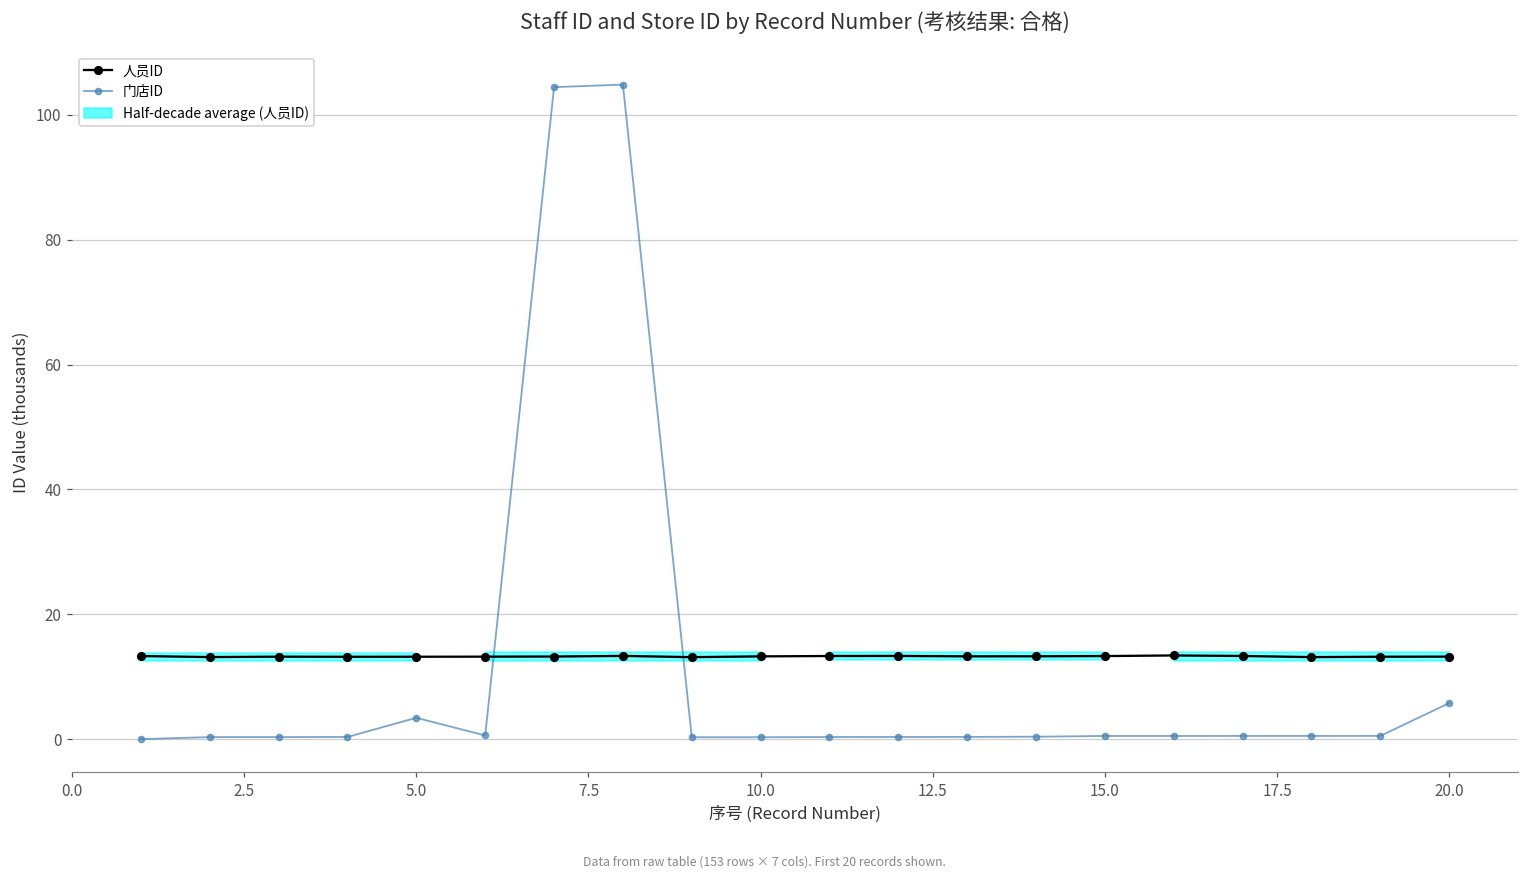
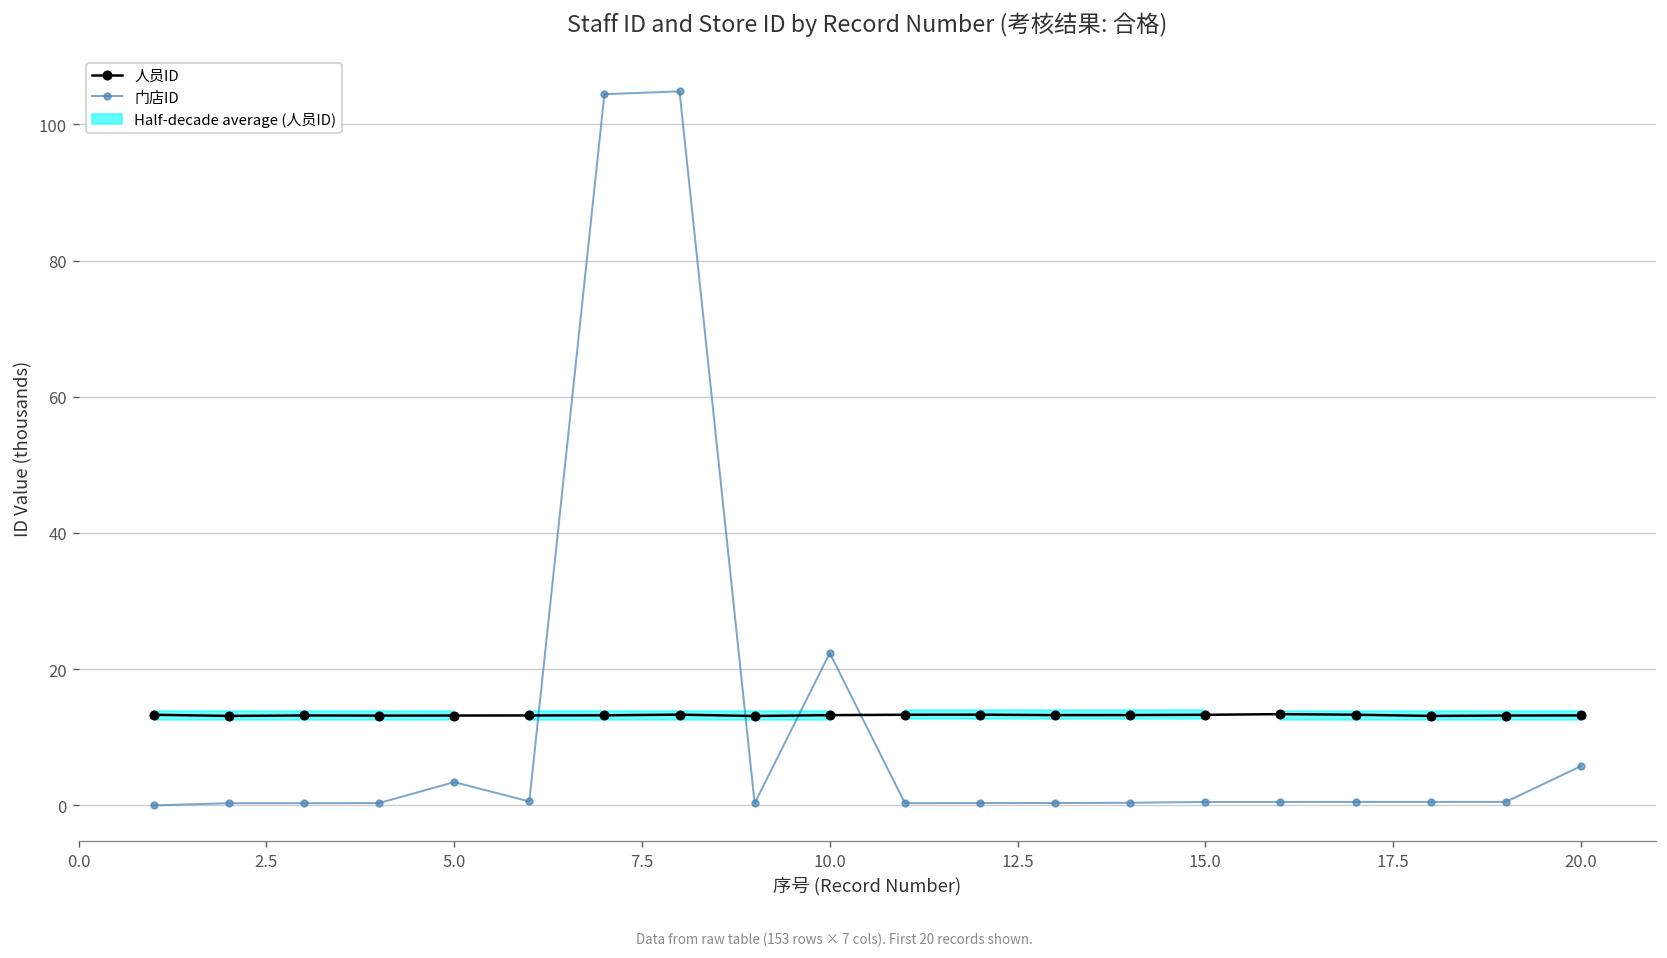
门店ID, 10.0: 0 -> 22
